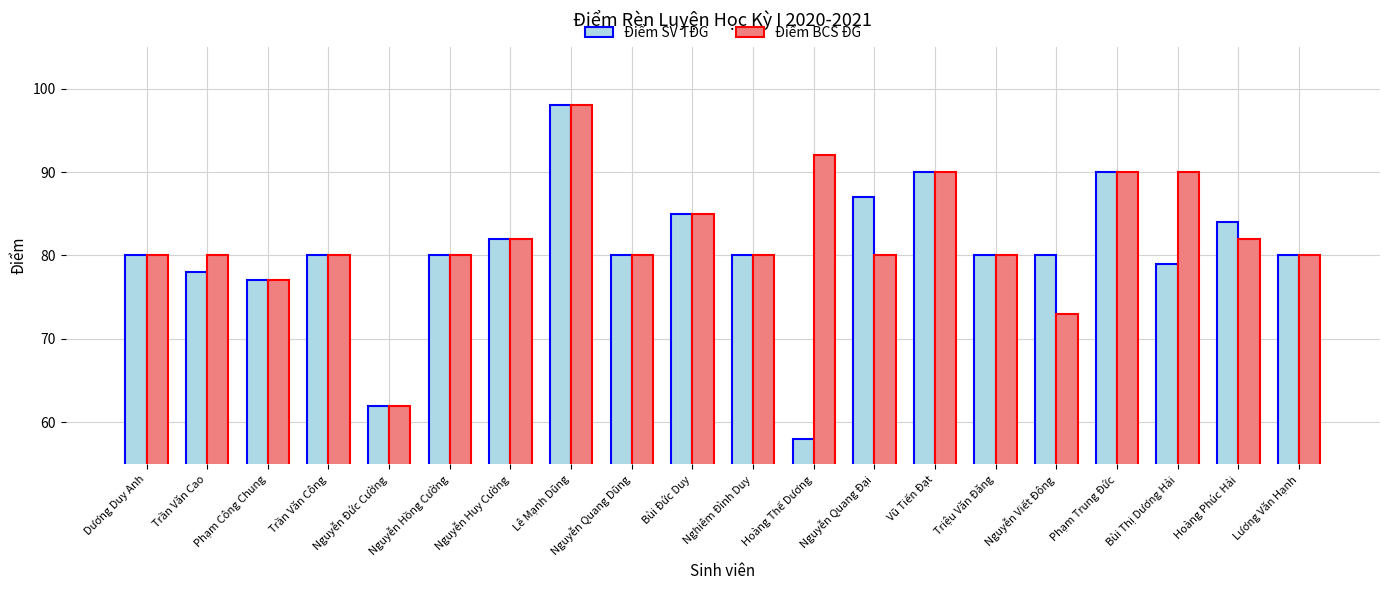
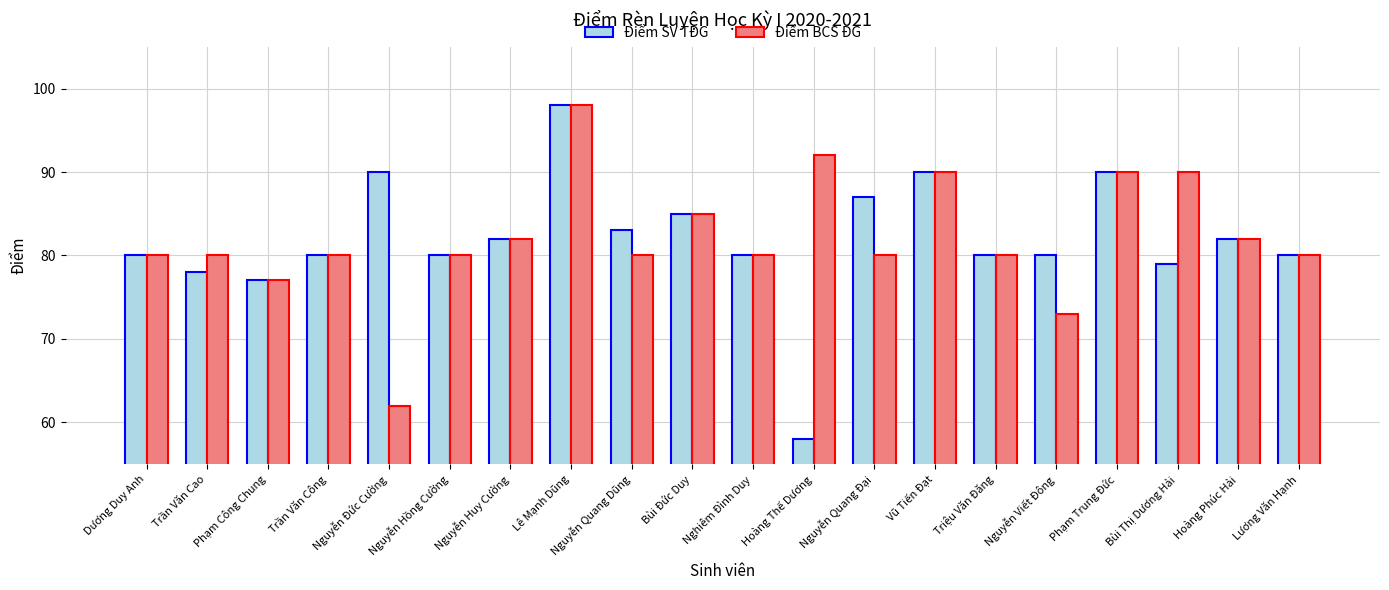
Điểm SV TĐG, Nguyễn Đức Cường: 62 -> 90
Điểm SV TĐG, Nguyễn Quang Dũng: 80 -> 83
Điểm SV TĐG, Hoàng Phúc Hải: 84 -> 82
